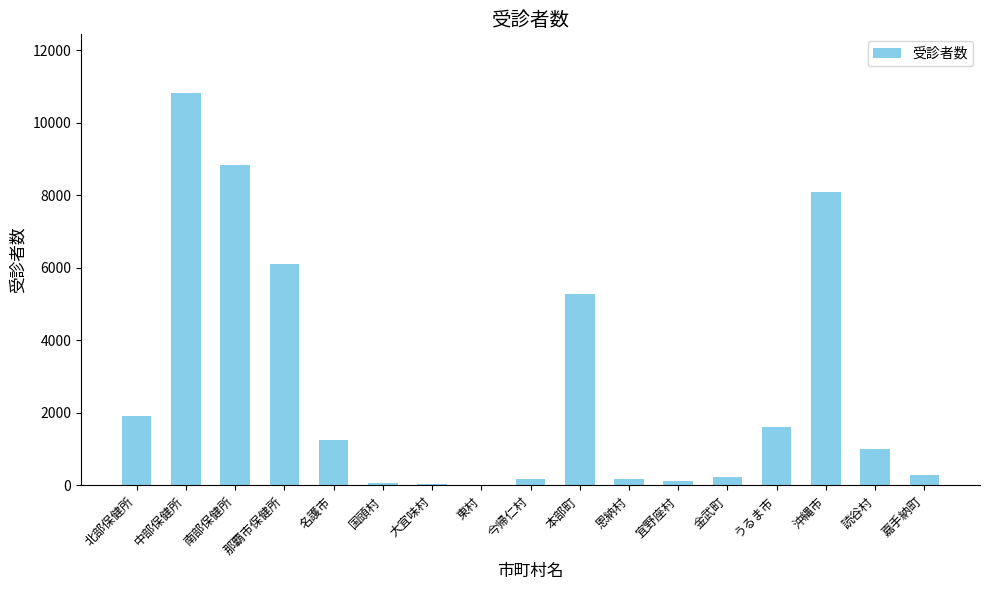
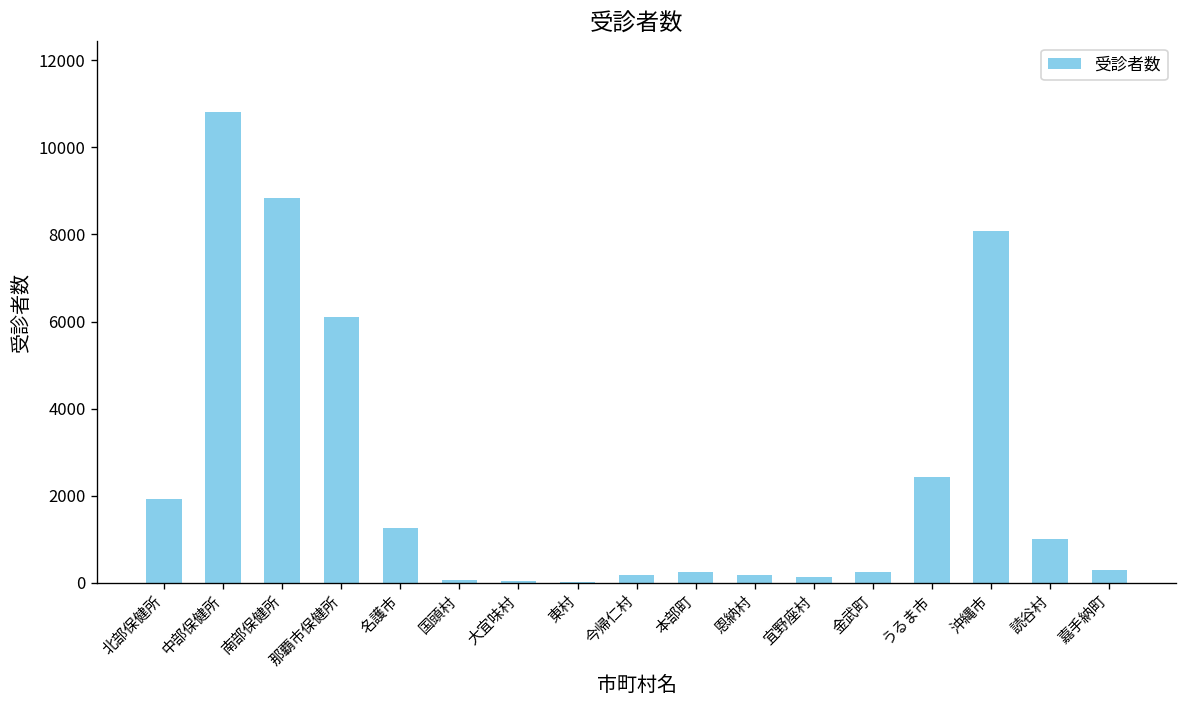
本部町: 5300 -> 200
うるま市: 1600 -> 2400
